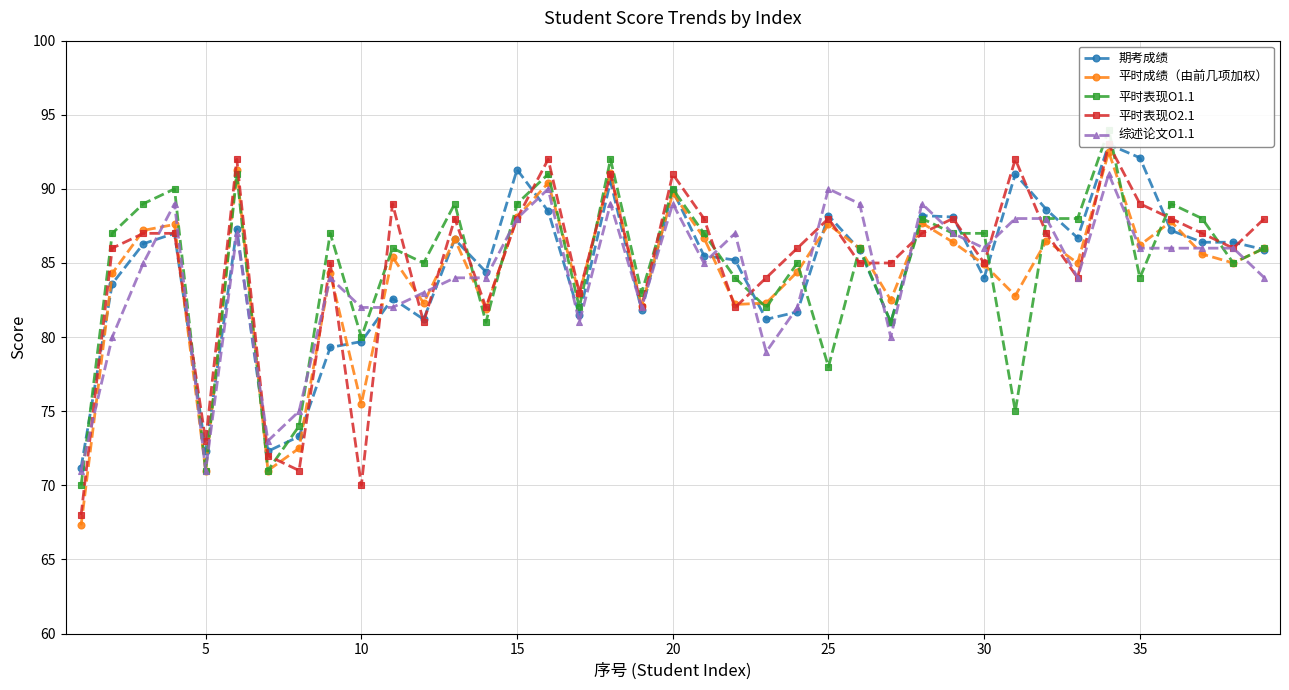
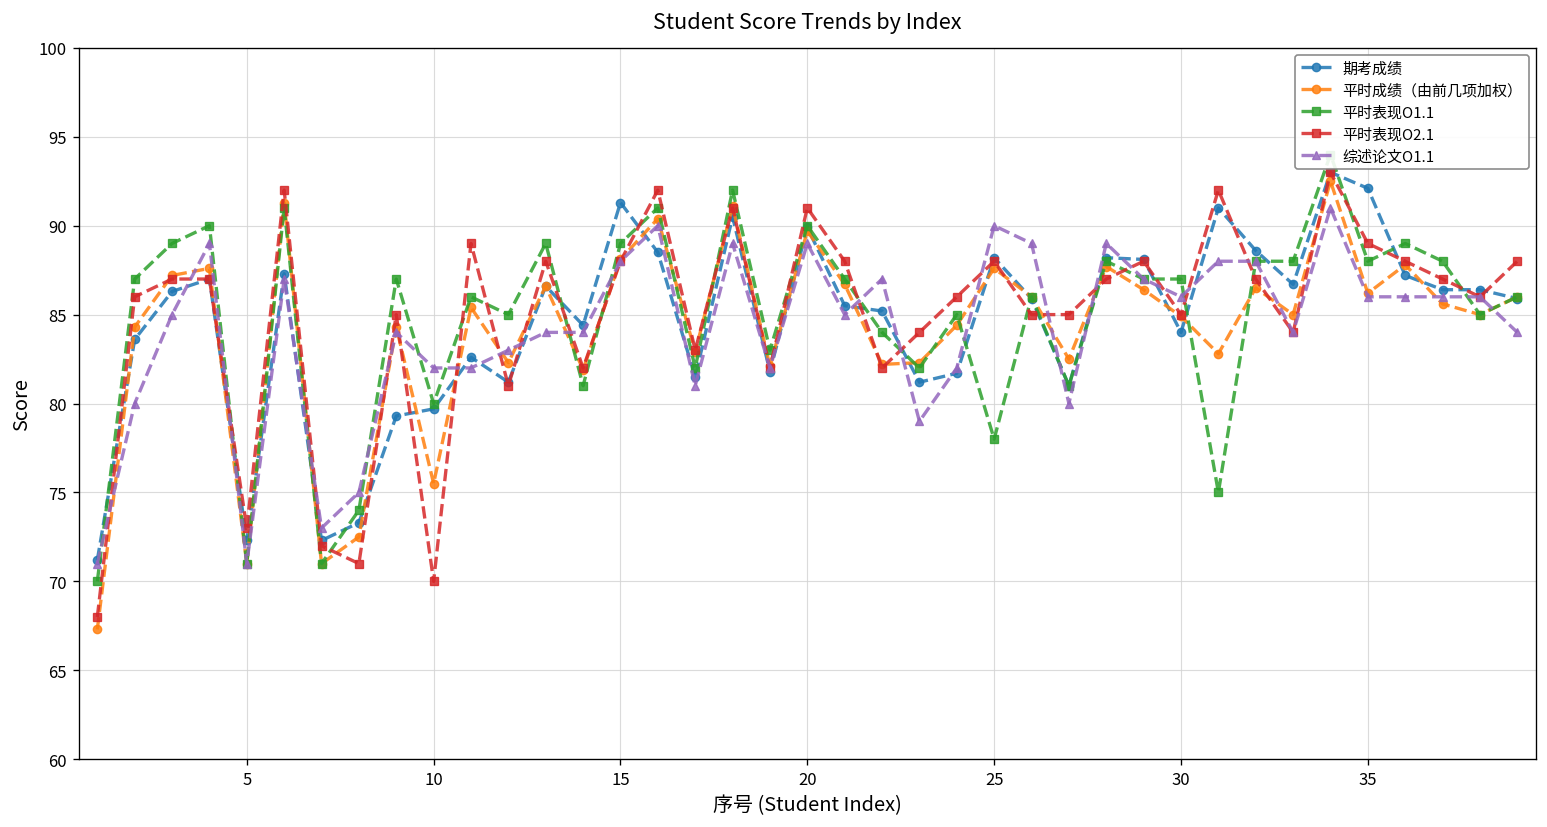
平时表现O1.1, 35: 84 -> 88
